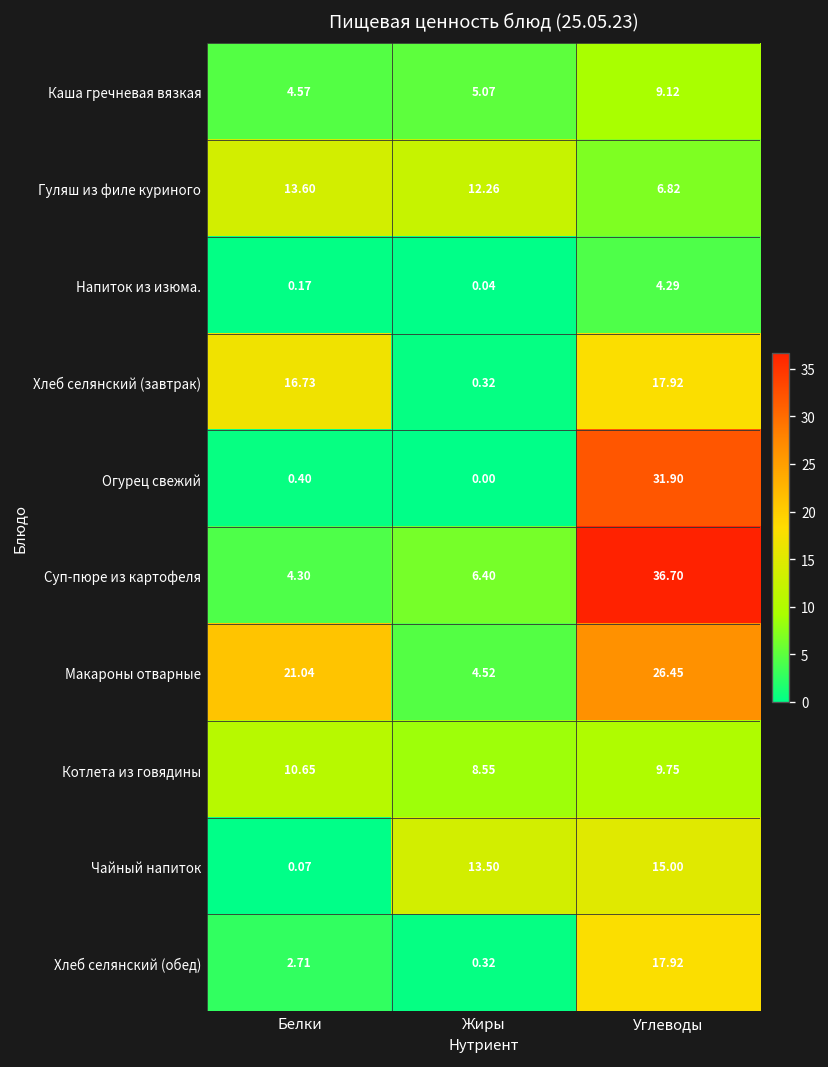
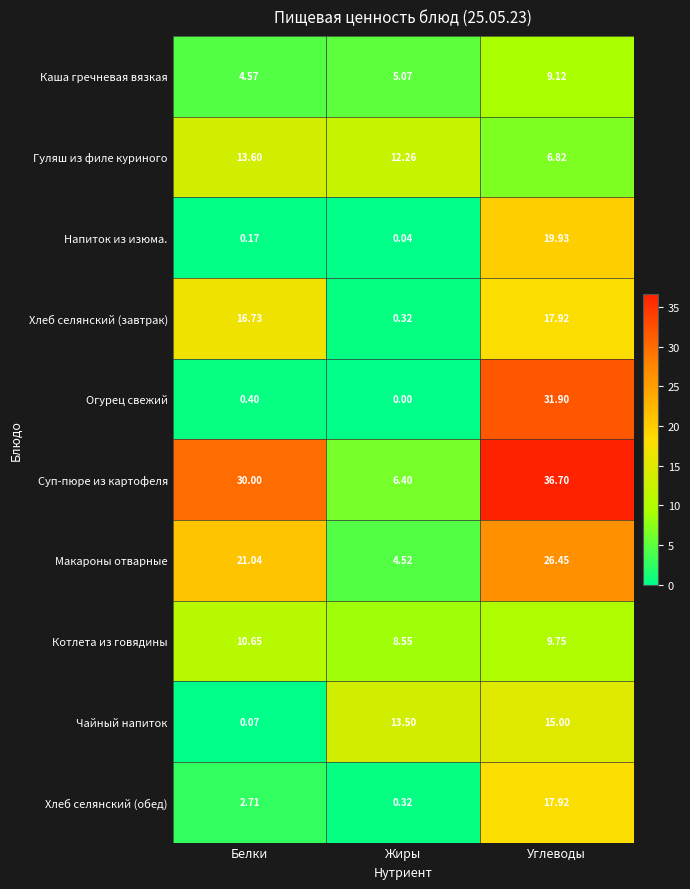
Напиток из изюма., Углеводы: 4.29 -> 19.93
Суп-пюре из картофеля, Белки: 4.30 -> 30.00
